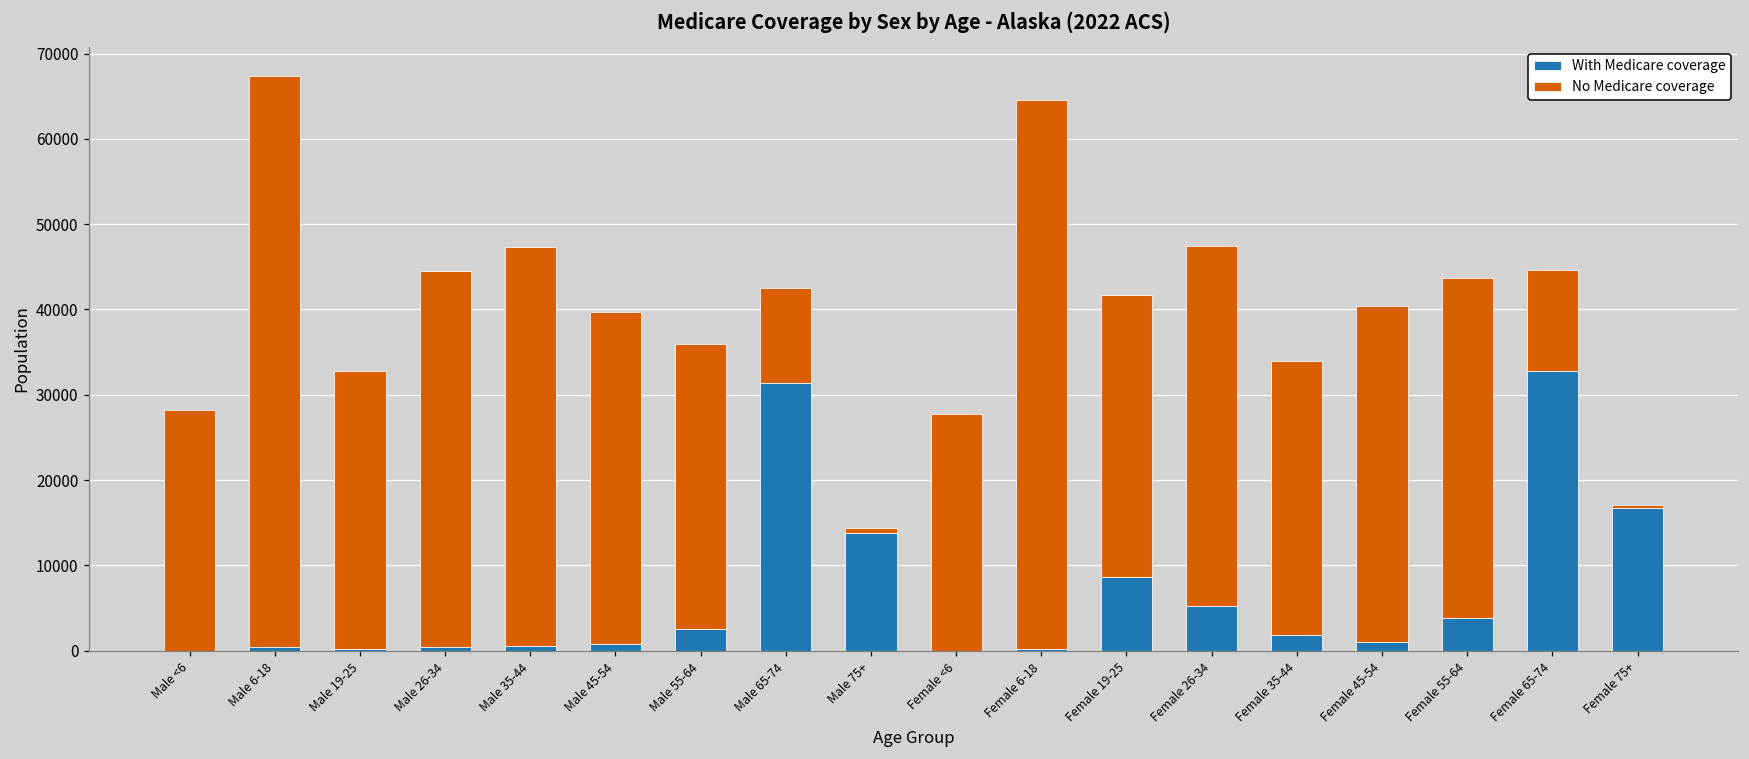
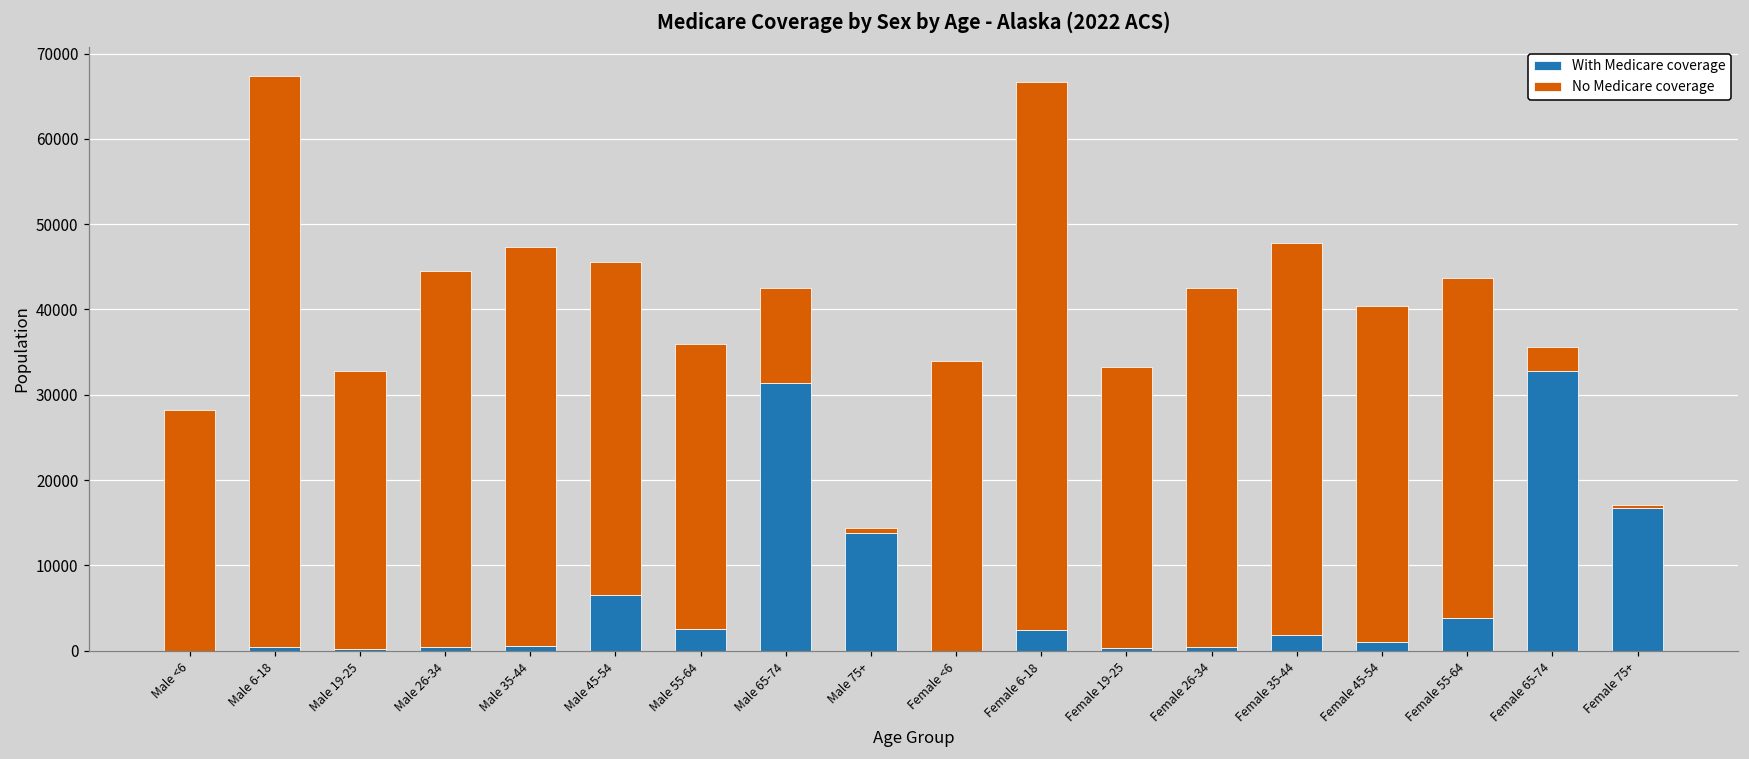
With Medicare coverage, Male 45-54: 1000 -> 7000
No Medicare coverage, Female <6: 28000 -> 34000
With Medicare coverage, Female 6-18: 0 -> 2000
With Medicare coverage, Female 19-25: 9000 -> 0
With Medicare coverage, Female 26-34: 5000 -> 0
No Medicare coverage, Female 35-44: 32000 -> 46000
No Medicare coverage, Female 65-74: 12000 -> 3000
